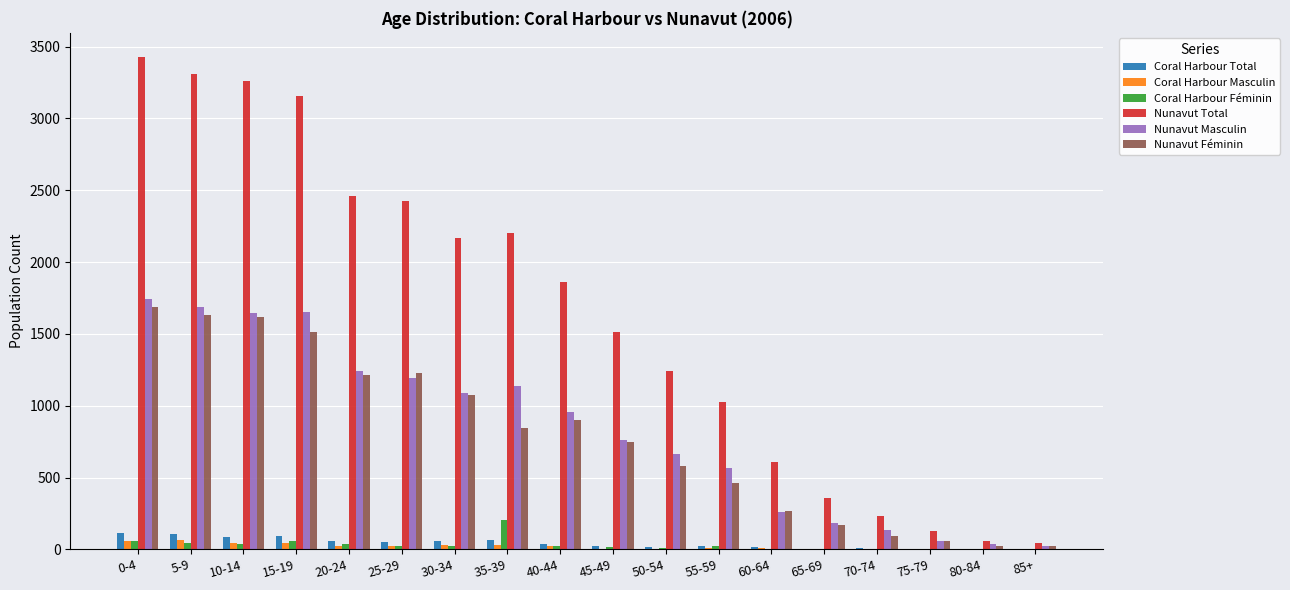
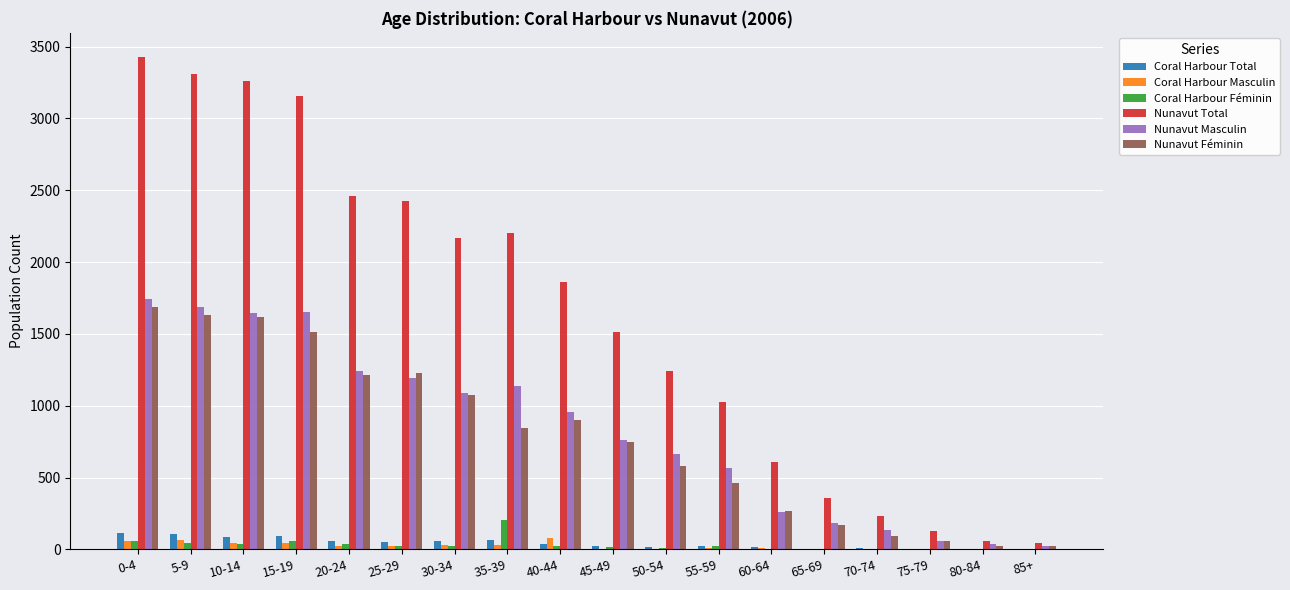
Coral Harbour Masculin, 40-44: 20 -> 80
